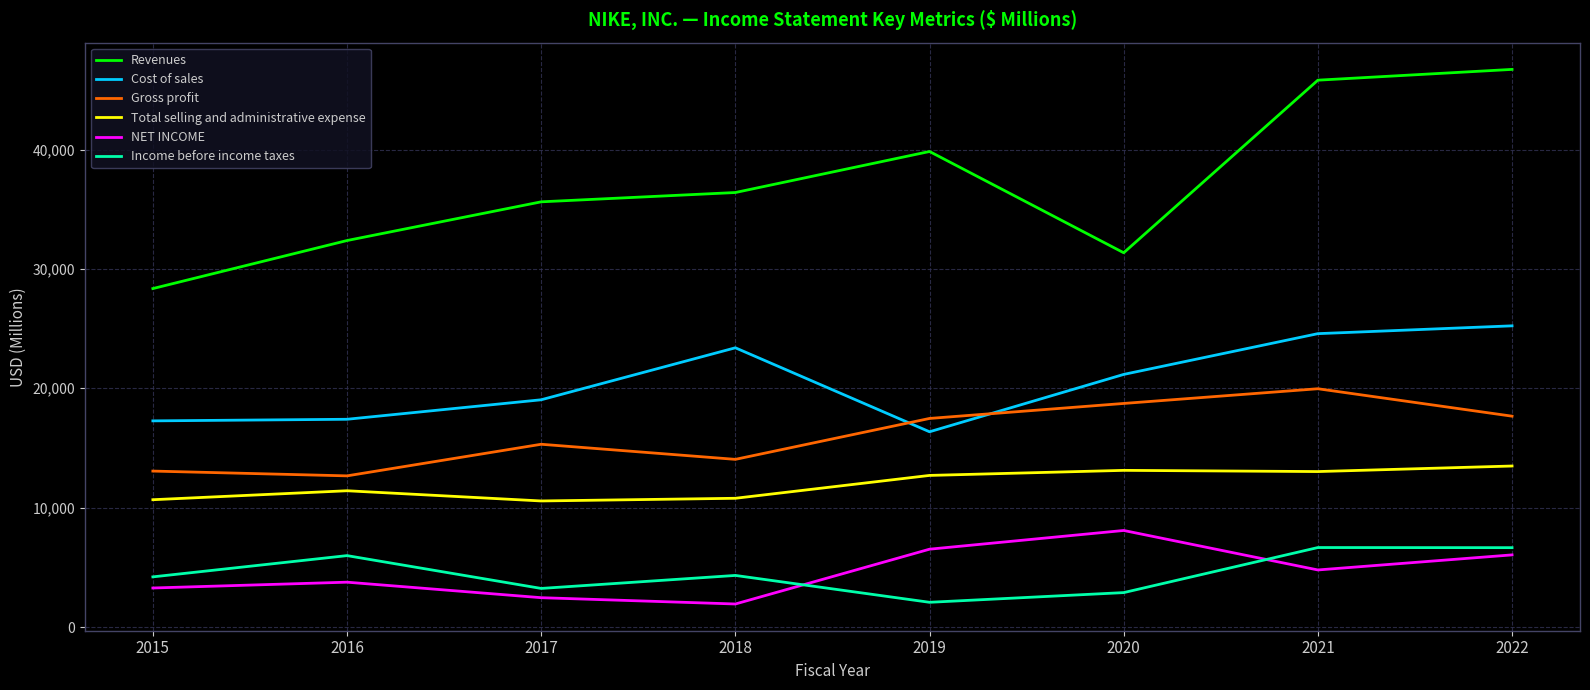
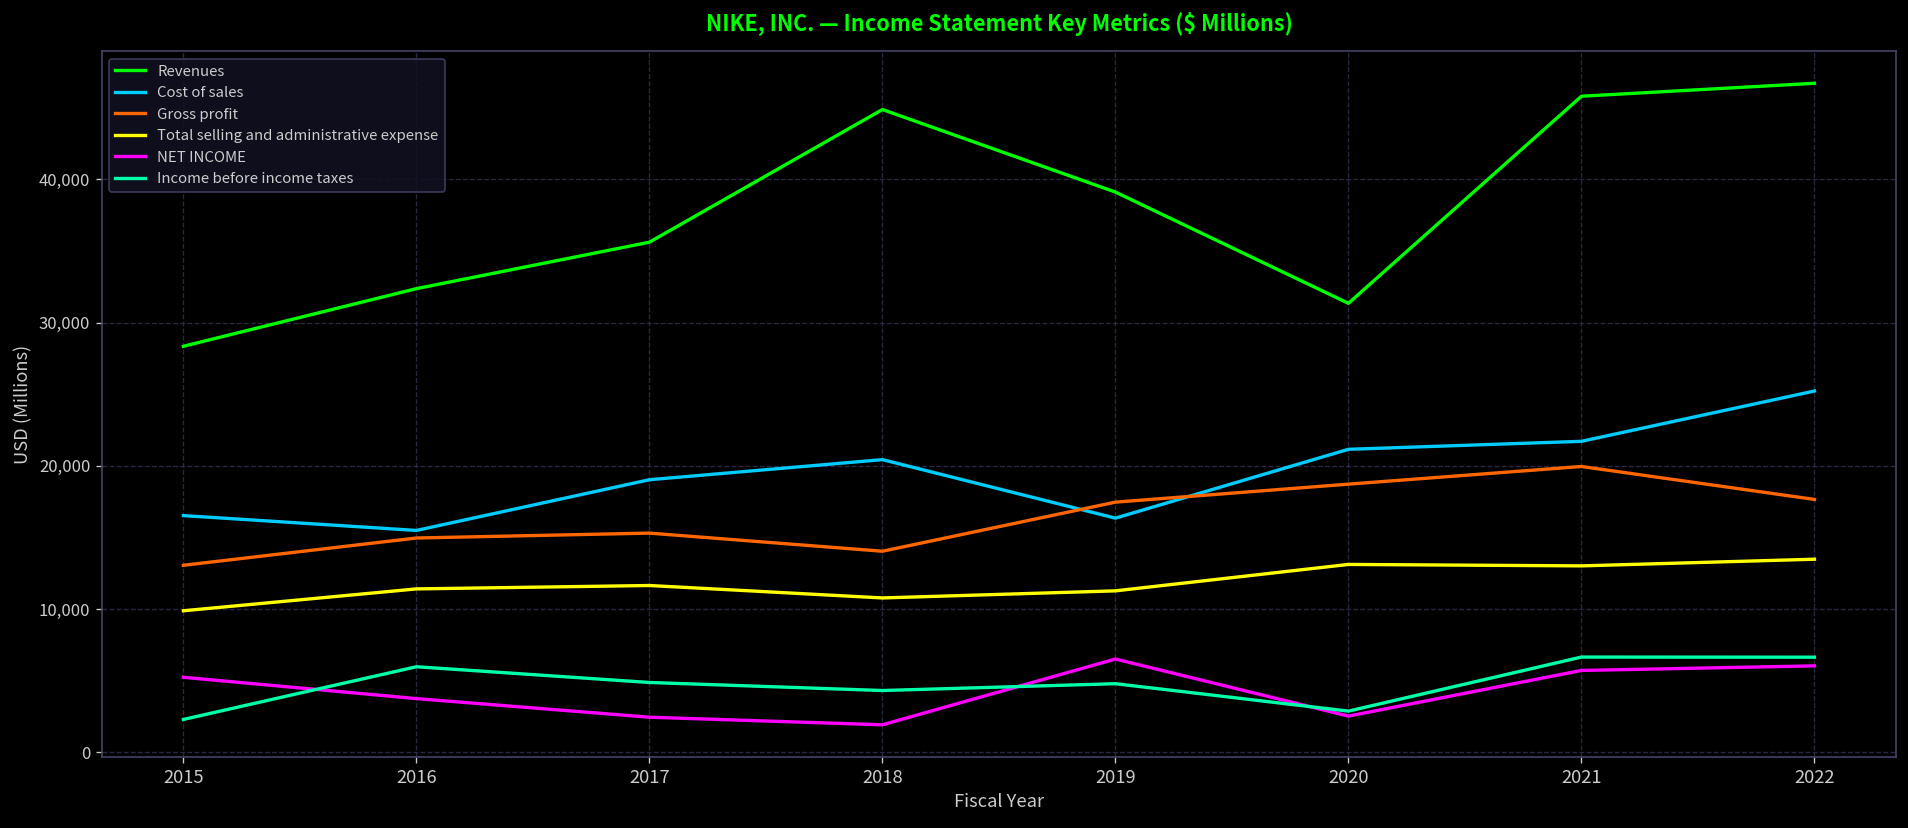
Cost of sales, 2015: 17,300 -> 16,500
Total selling and administrative expense, 2015: 10,700 -> 9,900
NET INCOME, 2015: 3,300 -> 5,200
Income before income taxes, 2015: 4,200 -> 2,300
Cost of sales, 2016: 17,400 -> 15,500
Gross profit, 2016: 12,700 -> 15,000
Total selling and administrative expense, 2017: 10,600 -> 11,700
Income before income taxes, 2017: 3,200 -> 4,900
Revenues, 2018: 36,400 -> 44,900
Cost of sales, 2018: 23,400 -> 20,400
Revenues, 2019: 39,800 -> 39,100
Total selling and administrative expense, 2019: 12,700 -> 11,300
Income before income taxes, 2019: 2,100 -> 4,800
NET INCOME, 2020: 8,100 -> 2,500
Cost of sales, 2021: 24,600 -> 21,700
NET INCOME, 2021: 4,800 -> 5,700
